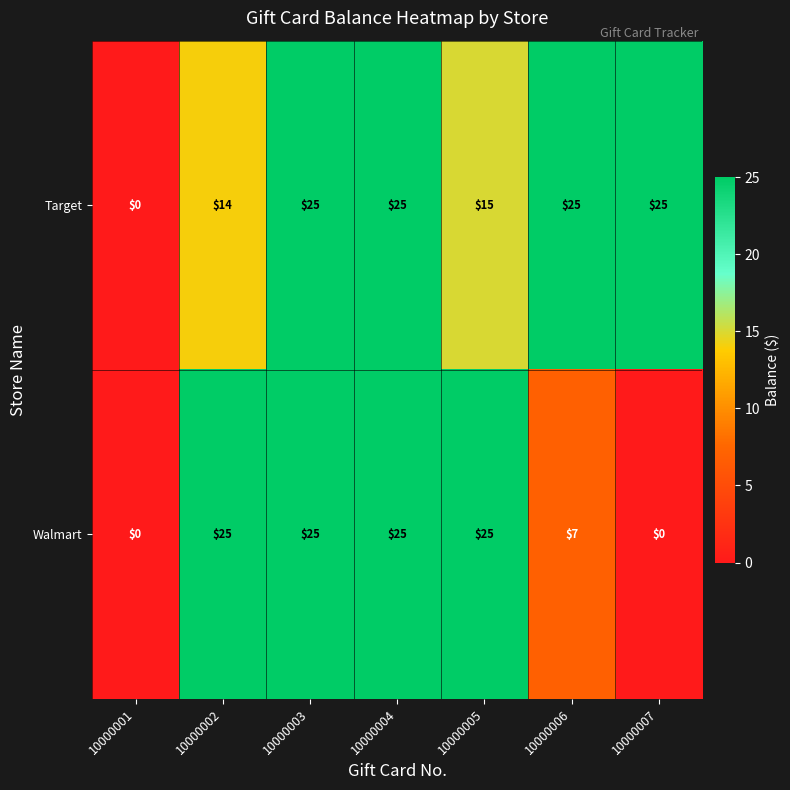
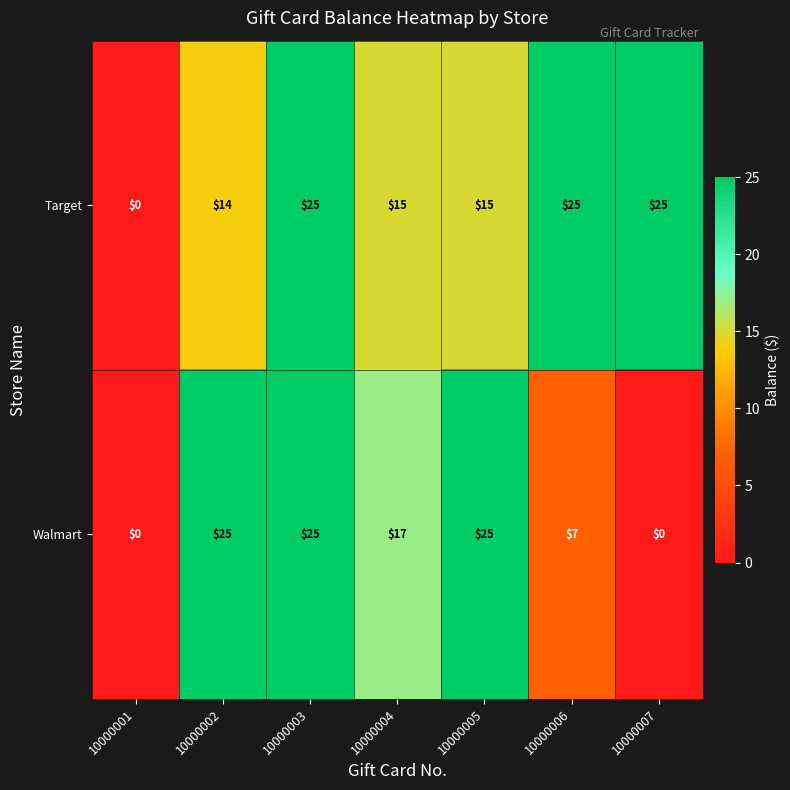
Target, 10000004: $25 -> $15
Walmart, 10000004: $25 -> $17
